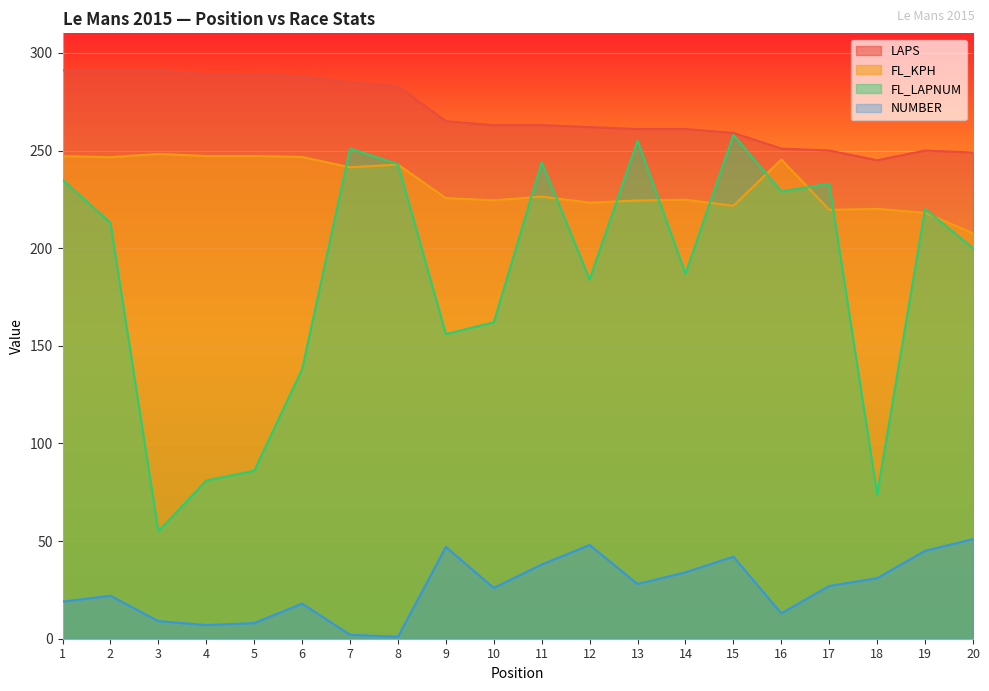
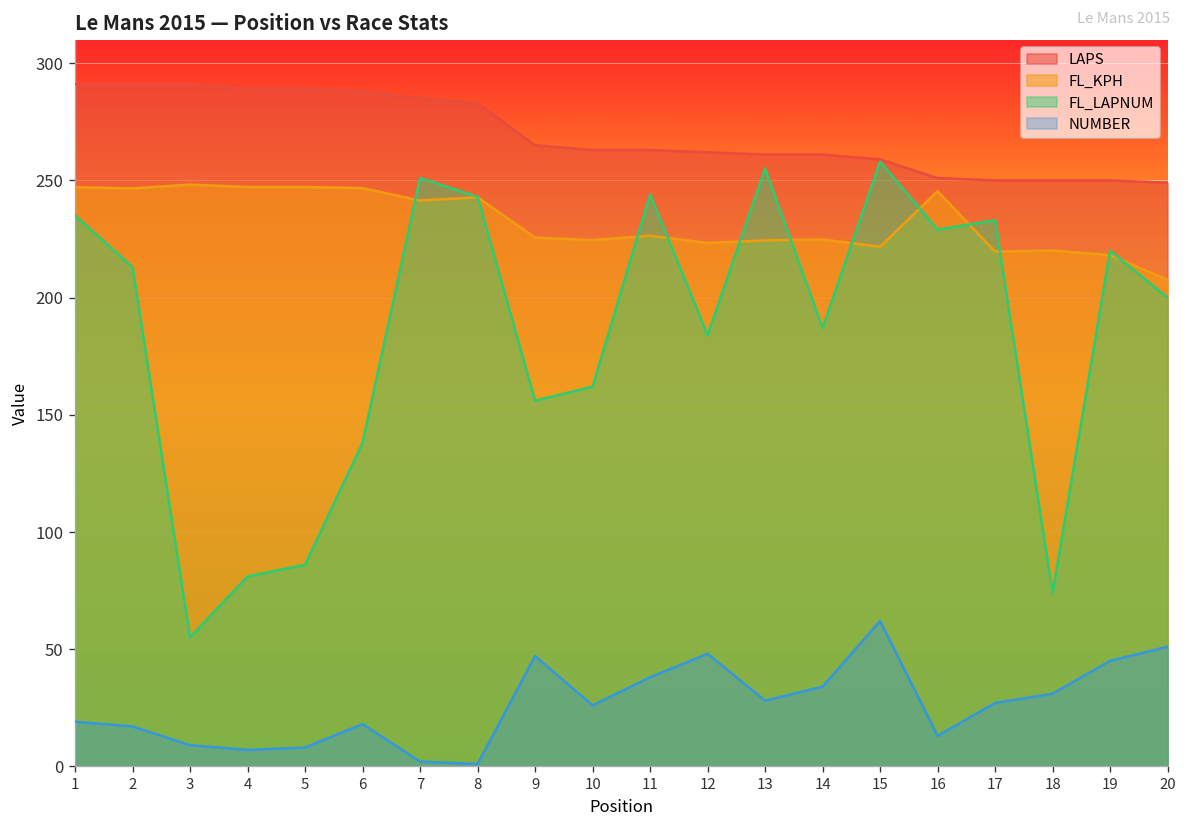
NUMBER, 2: 22 -> 17
NUMBER, 15: 42 -> 62
LAPS, 18: 245 -> 250
